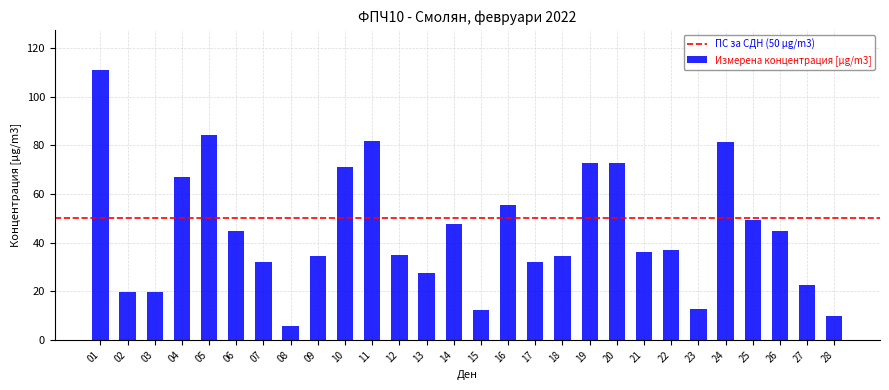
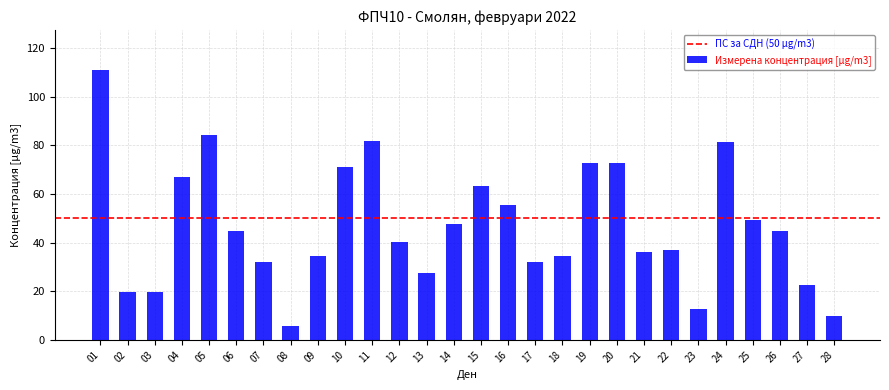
12: 35 -> 40
15: 12 -> 63
